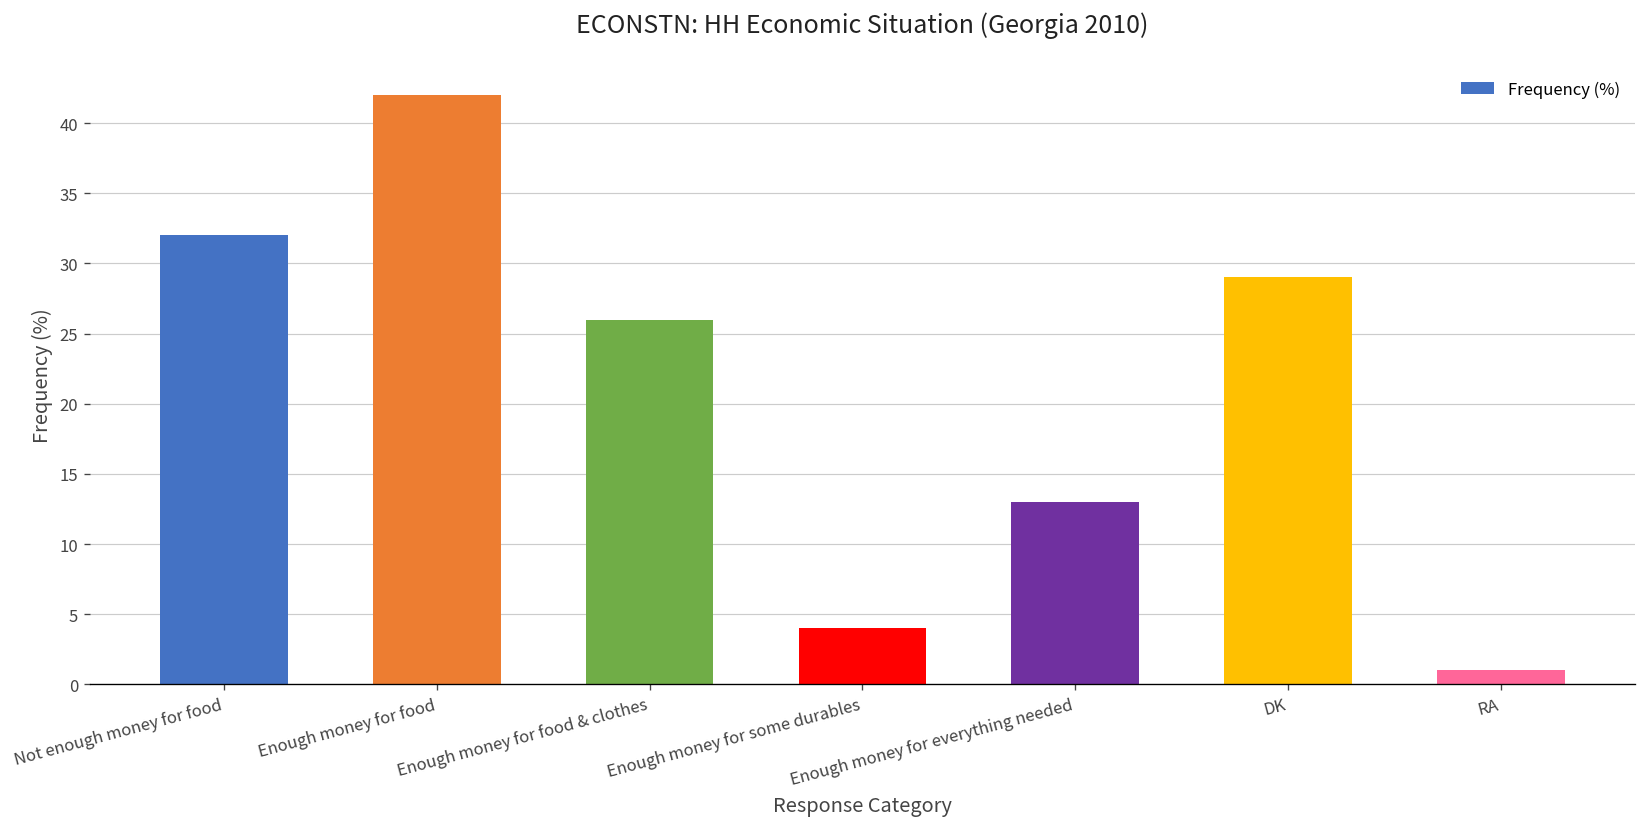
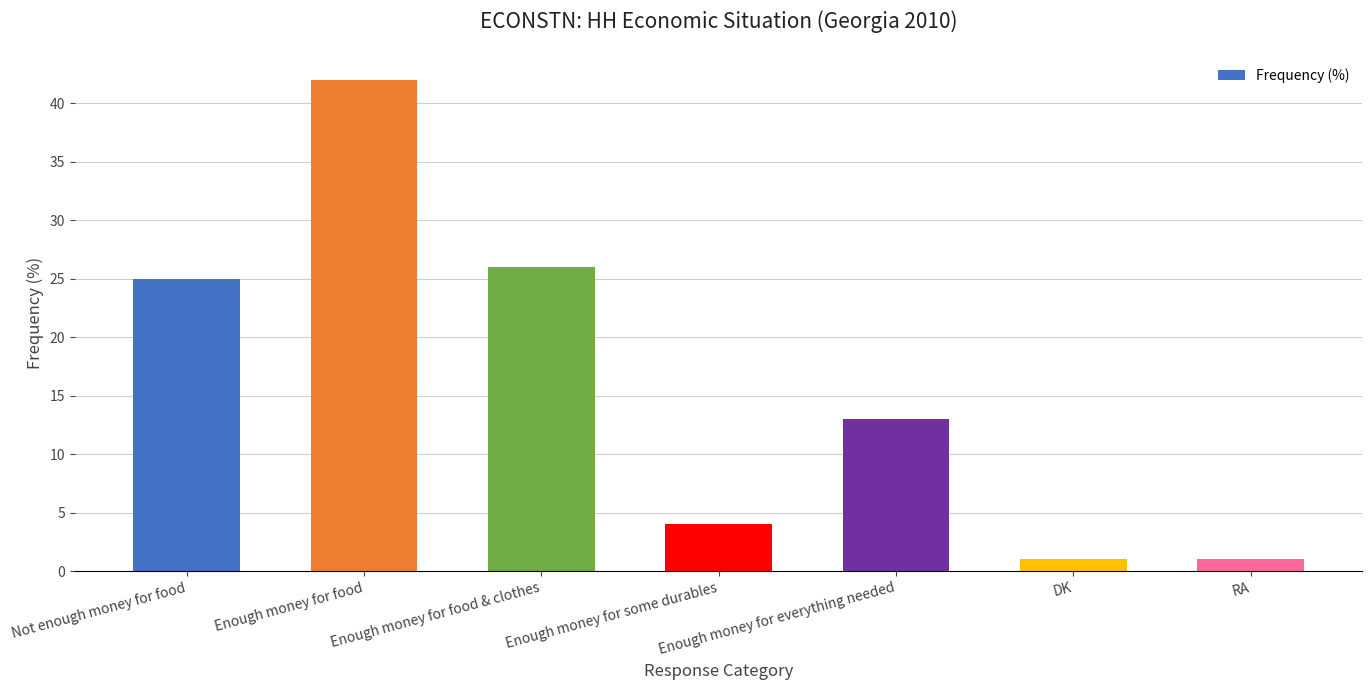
Not enough money for food: 32 -> 25
DK: 29 -> 1
